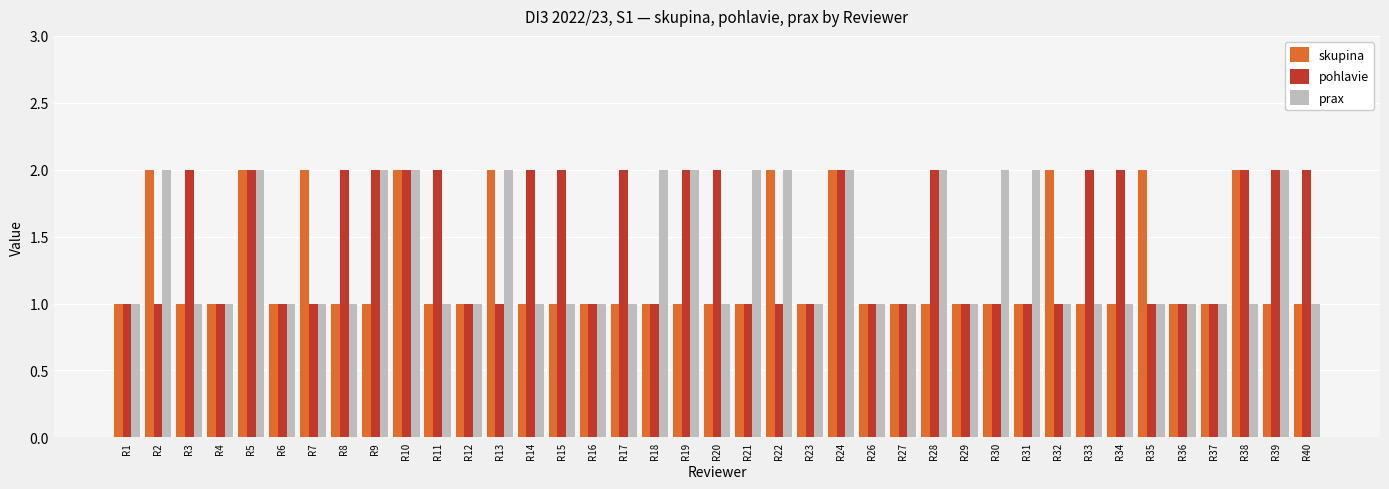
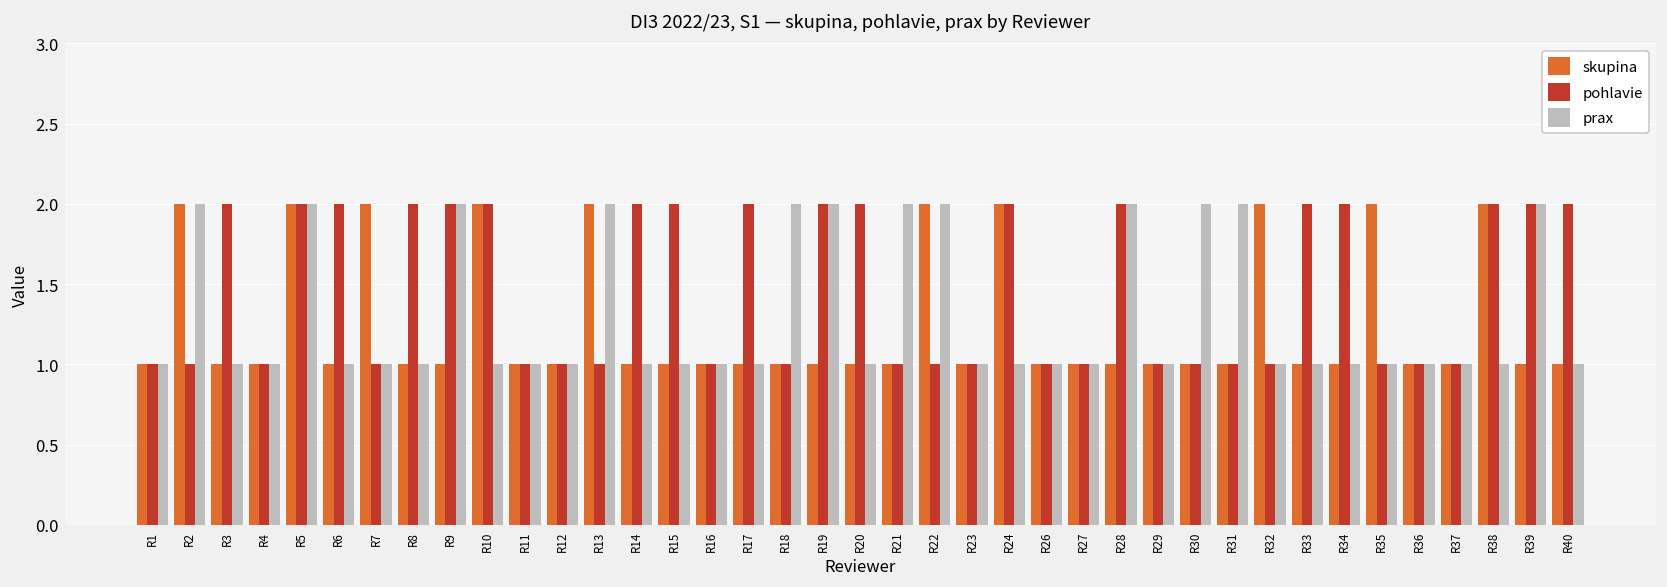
pohlavie, R6: 1 -> 2
prax, R10: 2 -> 1
pohlavie, R11: 2 -> 1
prax, R24: 2 -> 1
